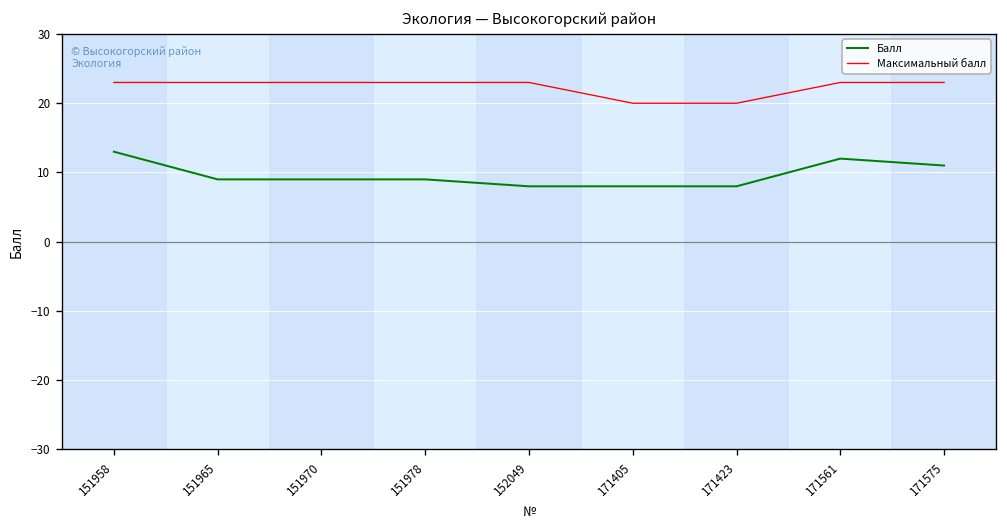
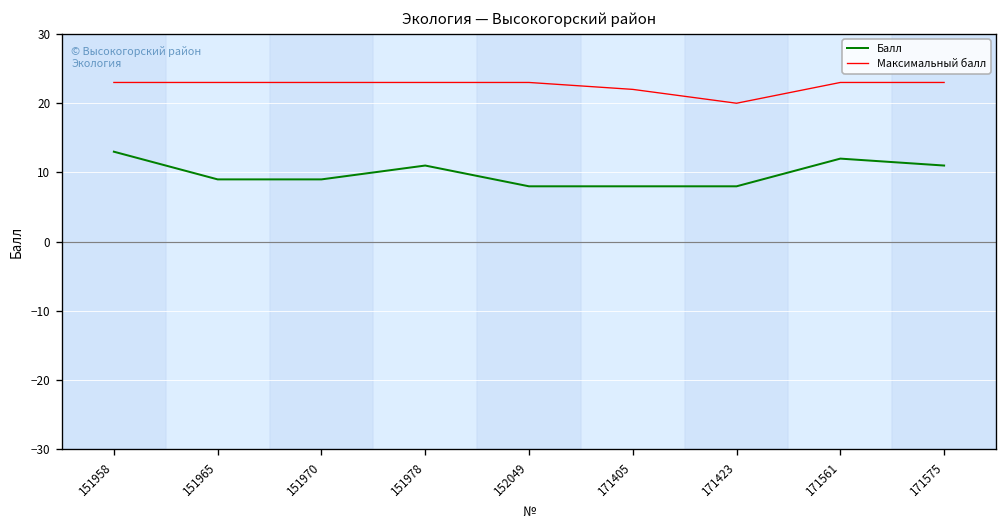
Балл, 151978: 9 -> 11
Максимальный балл, 171405: 20 -> 22
